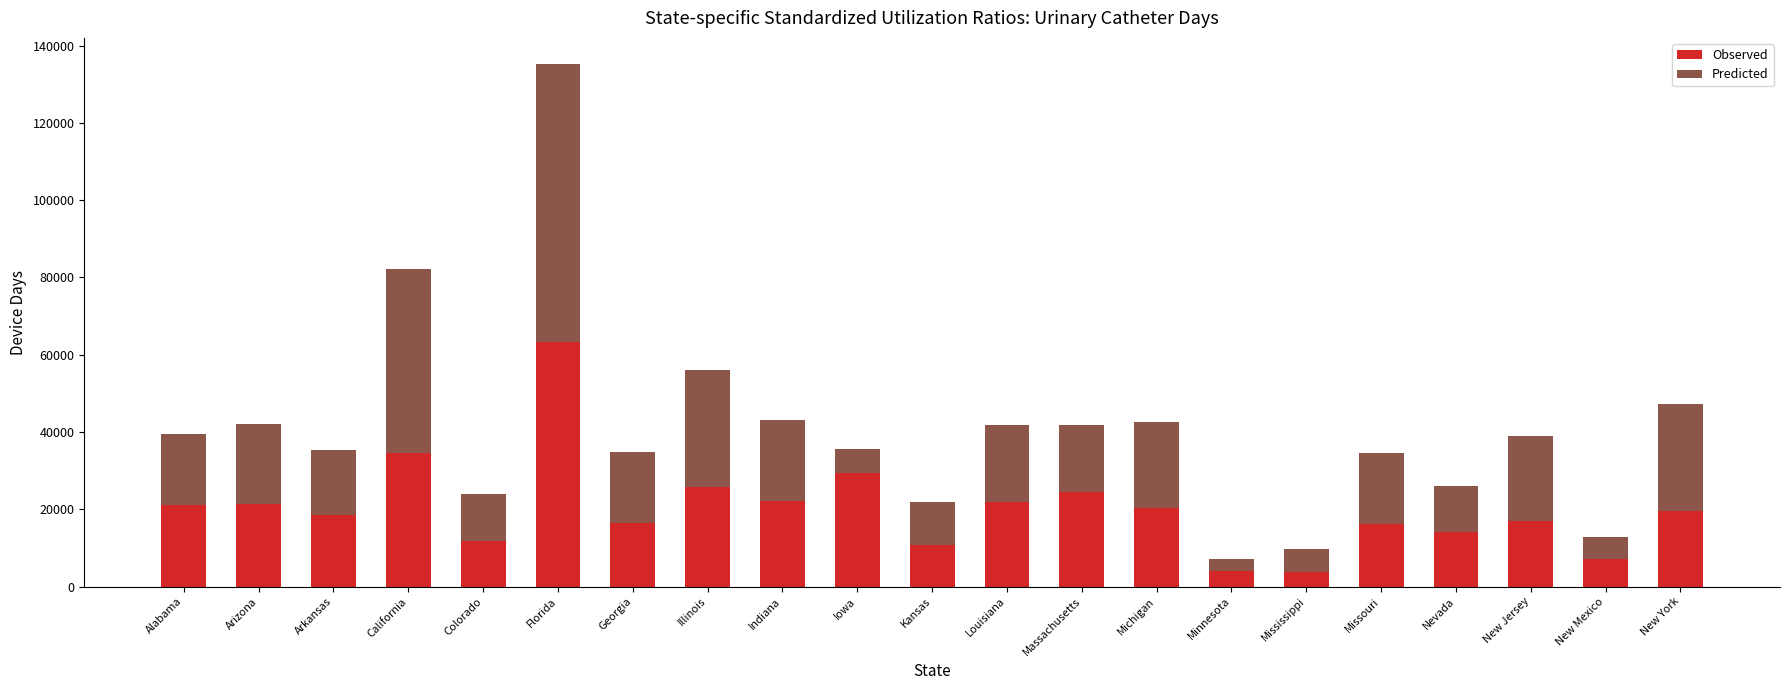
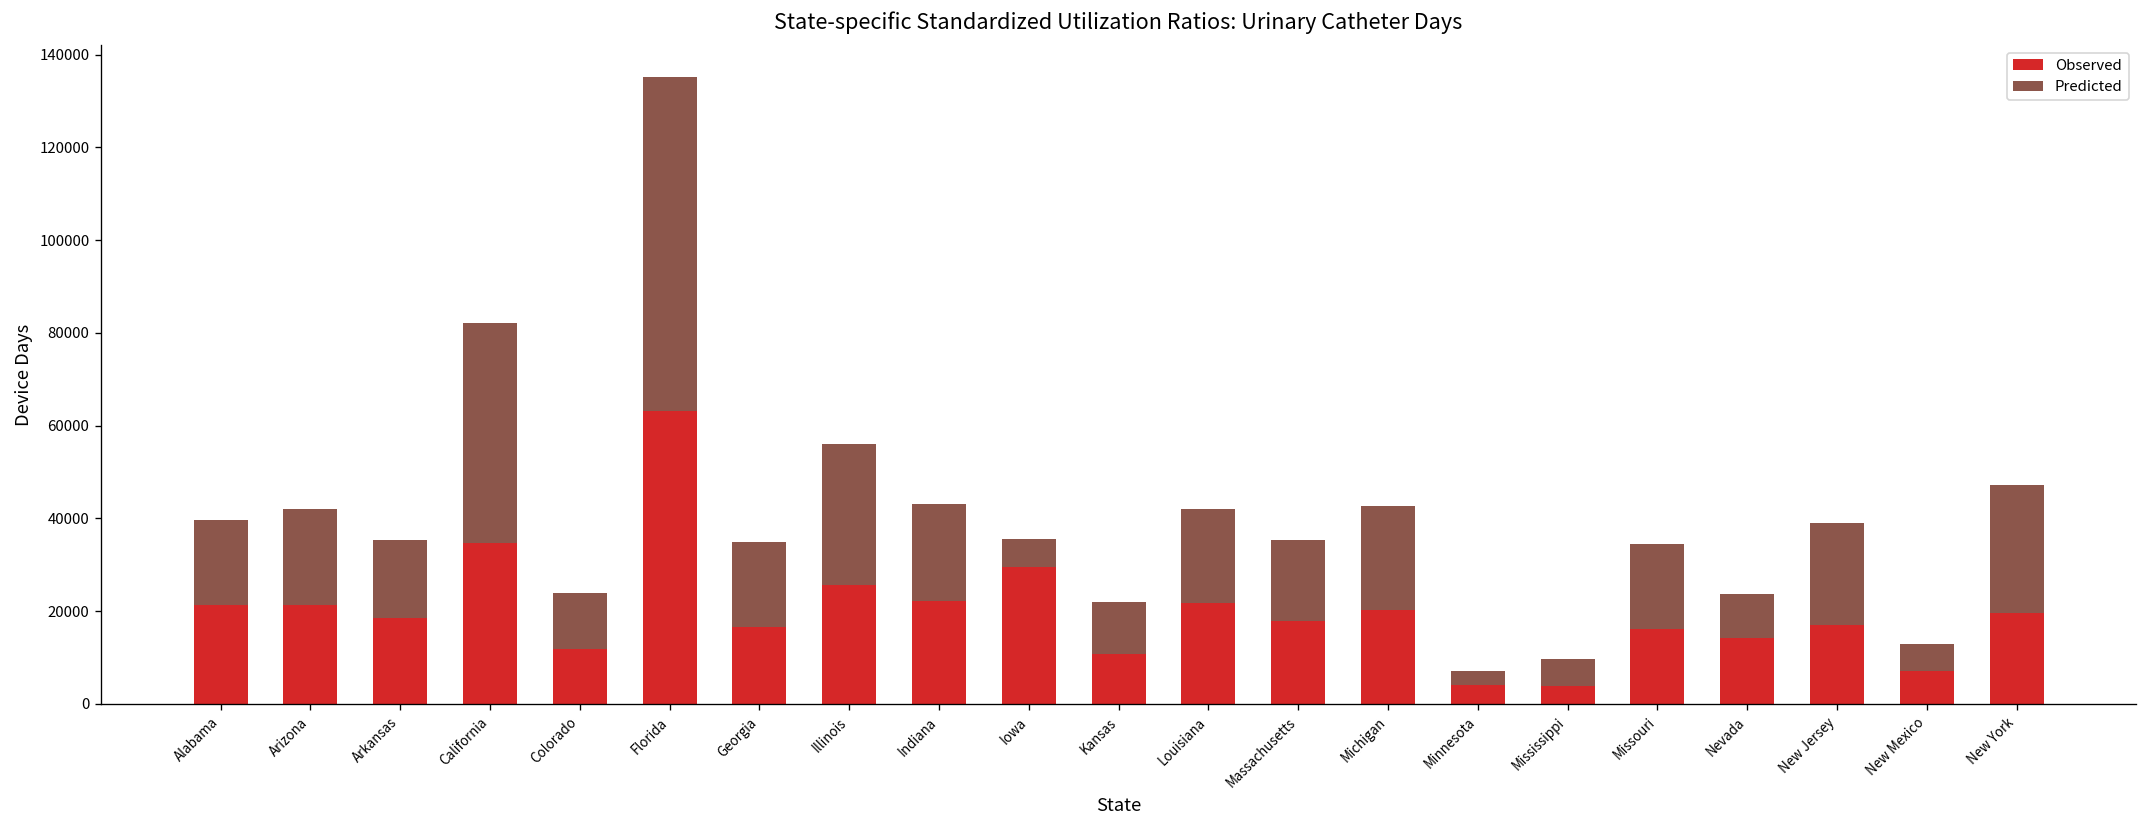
Observed, Massachusetts: 24000 -> 18000
Predicted, Nevada: 12000 -> 10000
